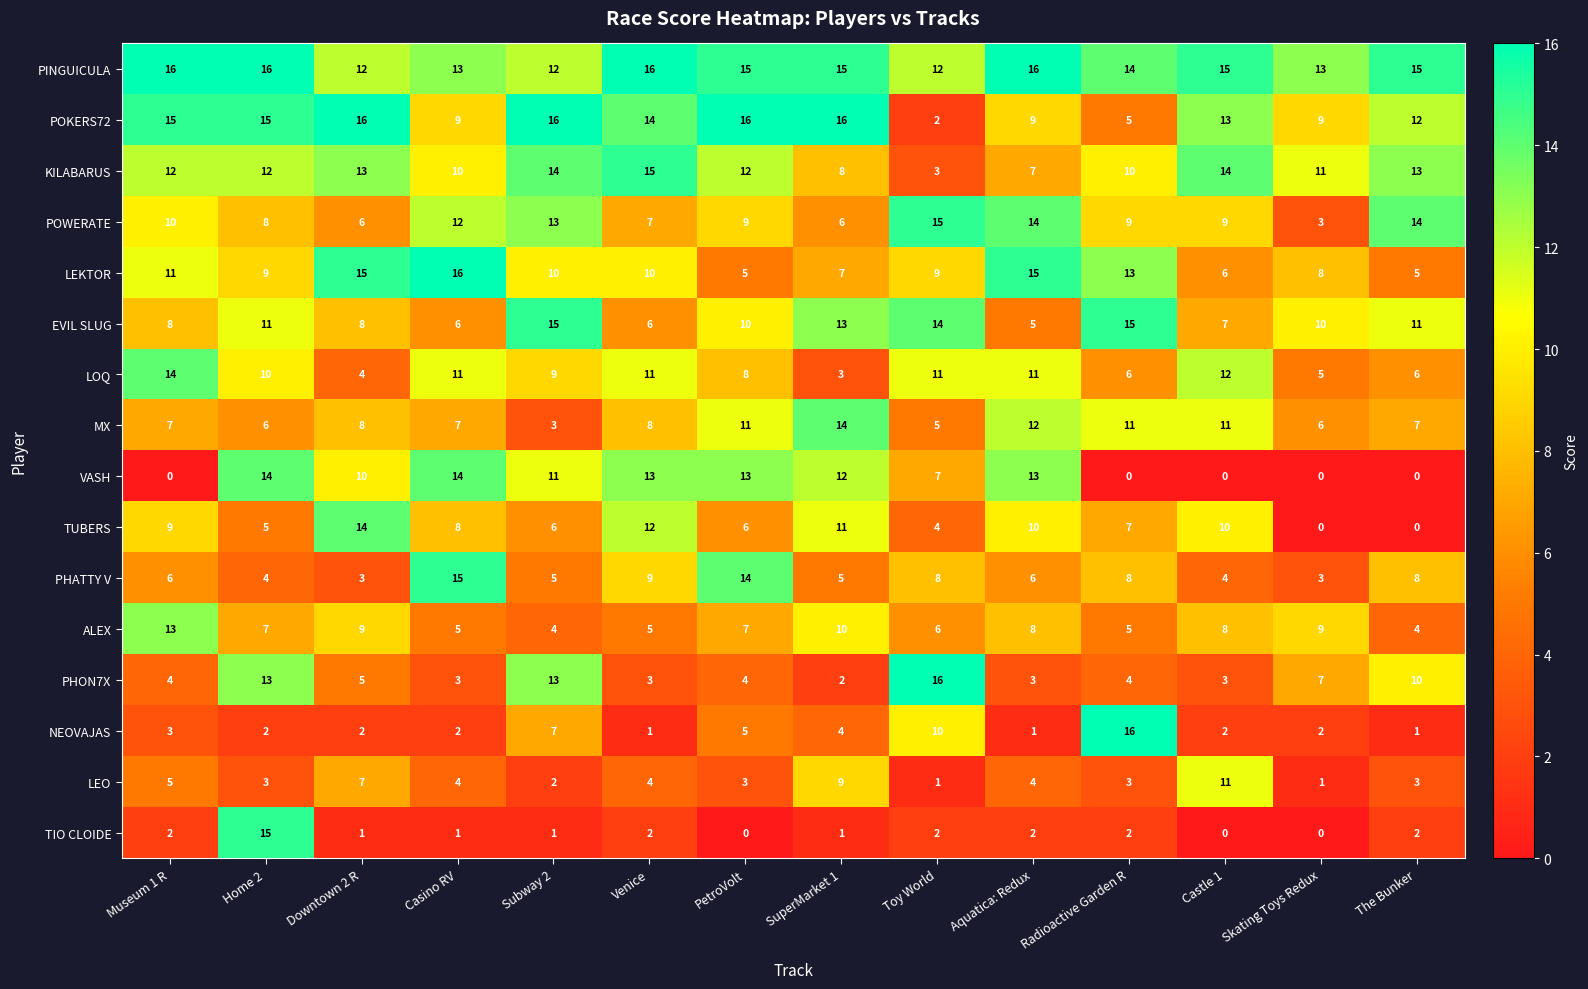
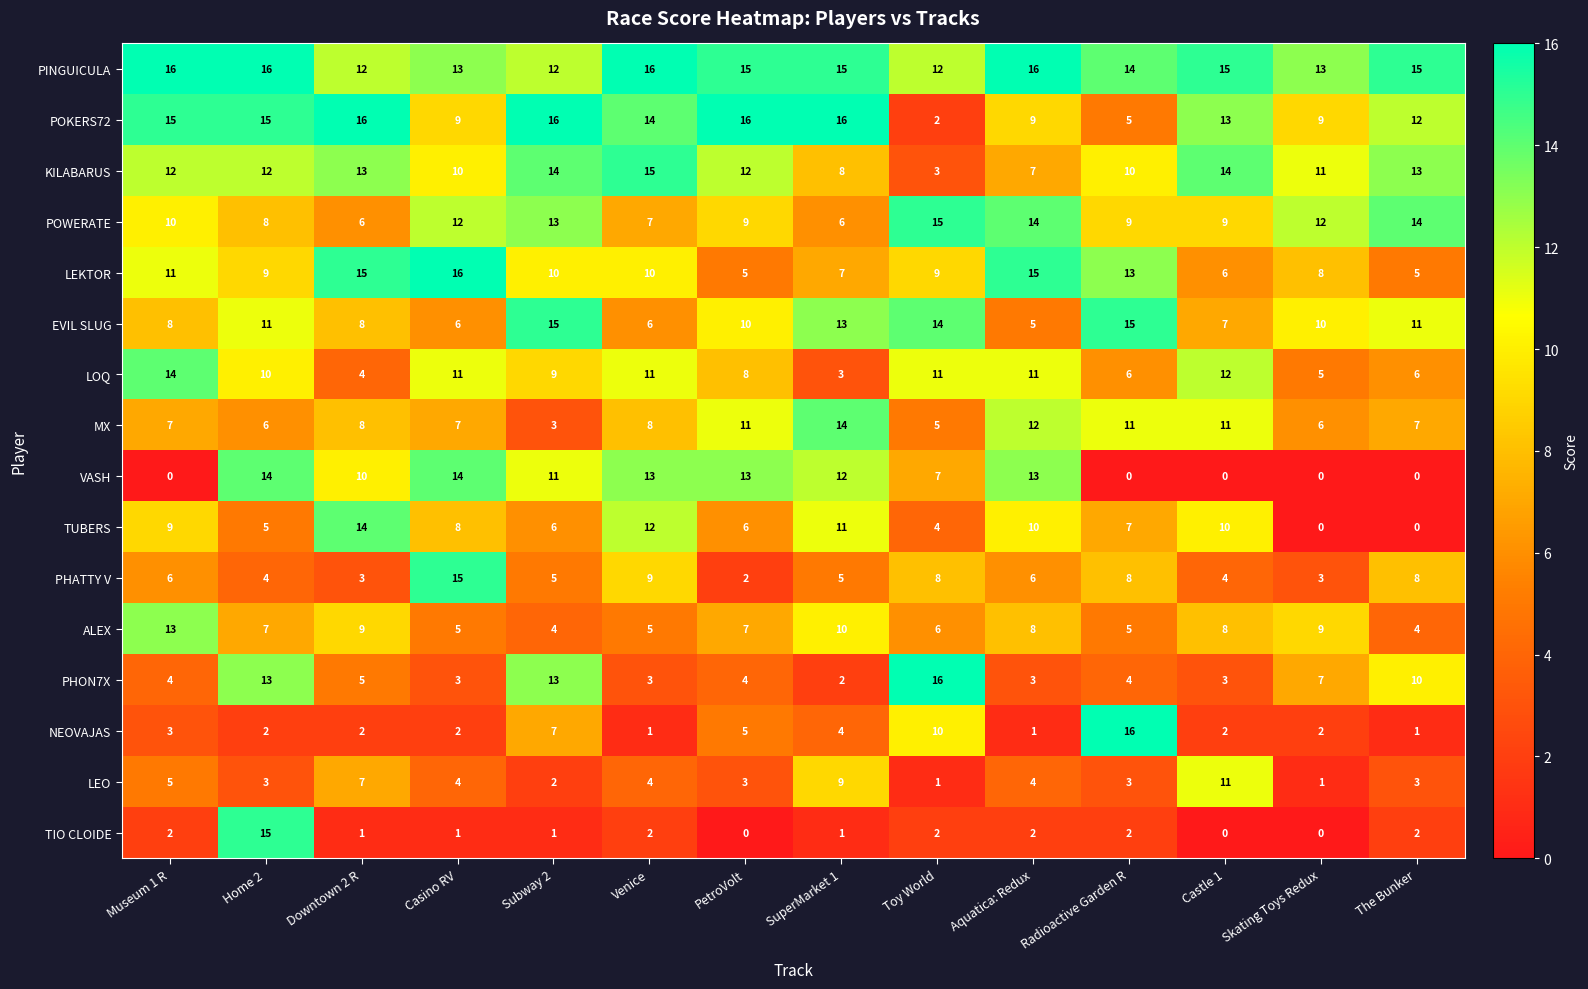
POWERATE, Skating Toys Redux: 3 -> 12
PHATTY V, PetroVolt: 14 -> 2
